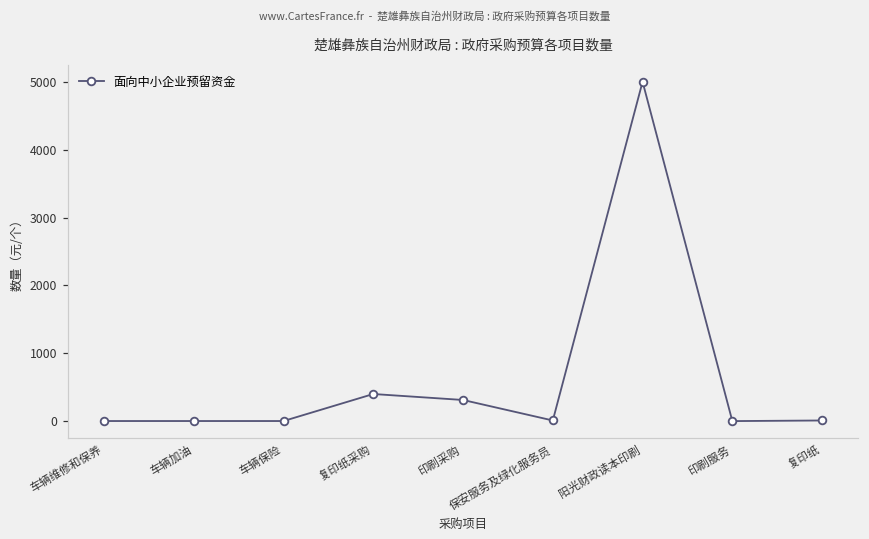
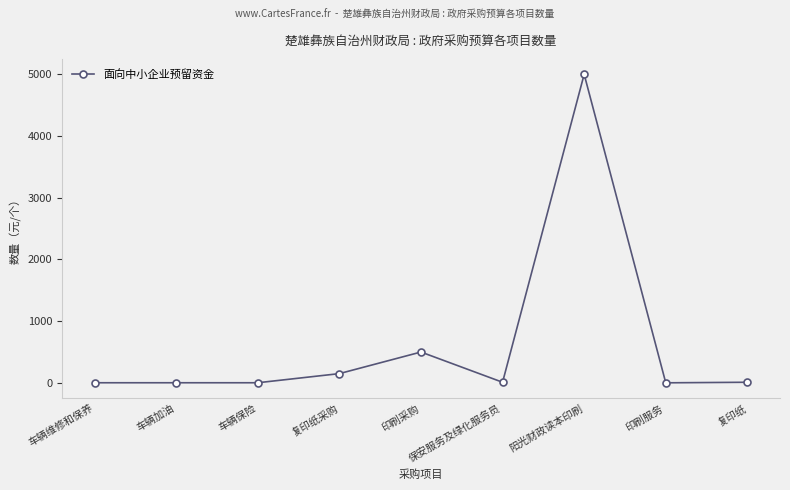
复印纸采购: 400 -> 200
印刷采购: 300 -> 500
